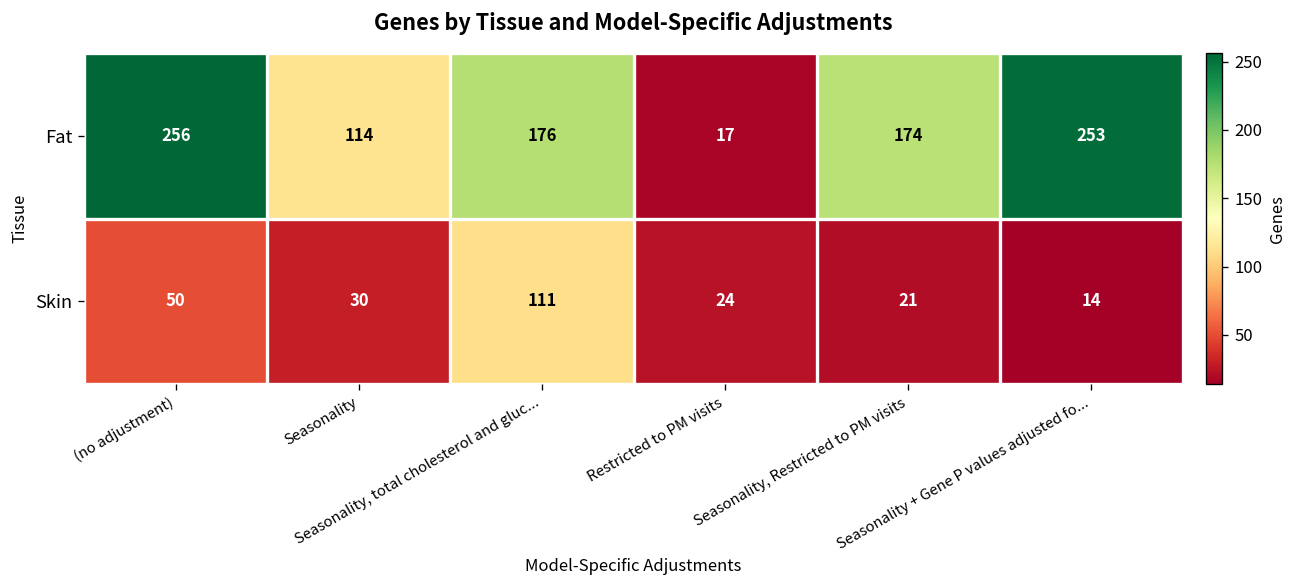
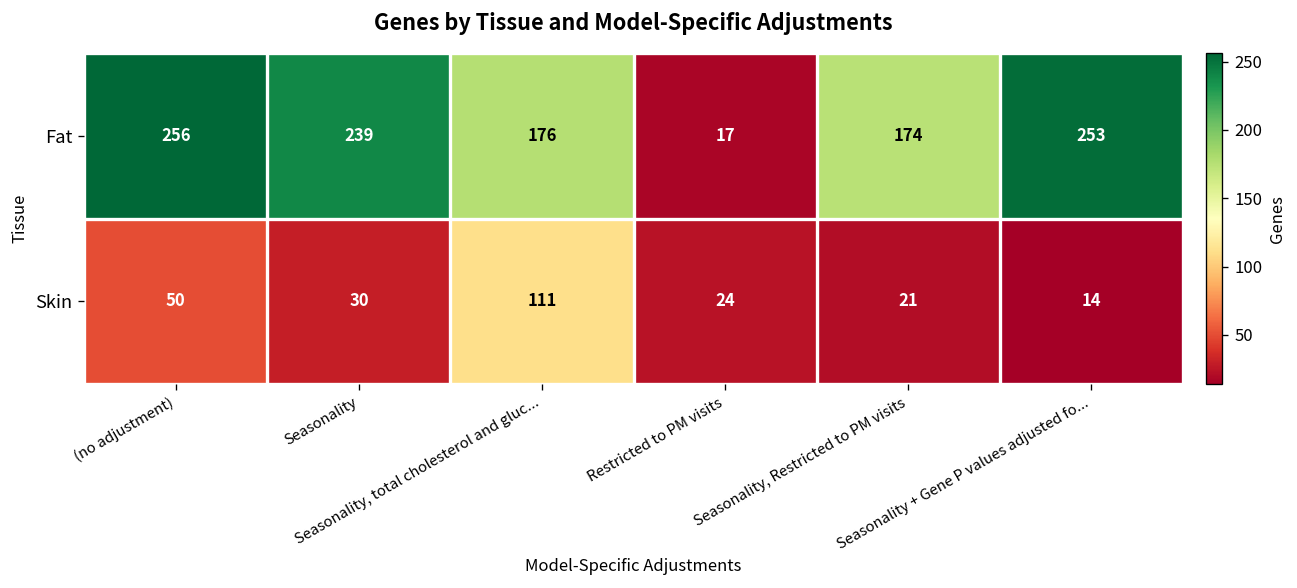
Fat, Seasonality: 114 -> 239
